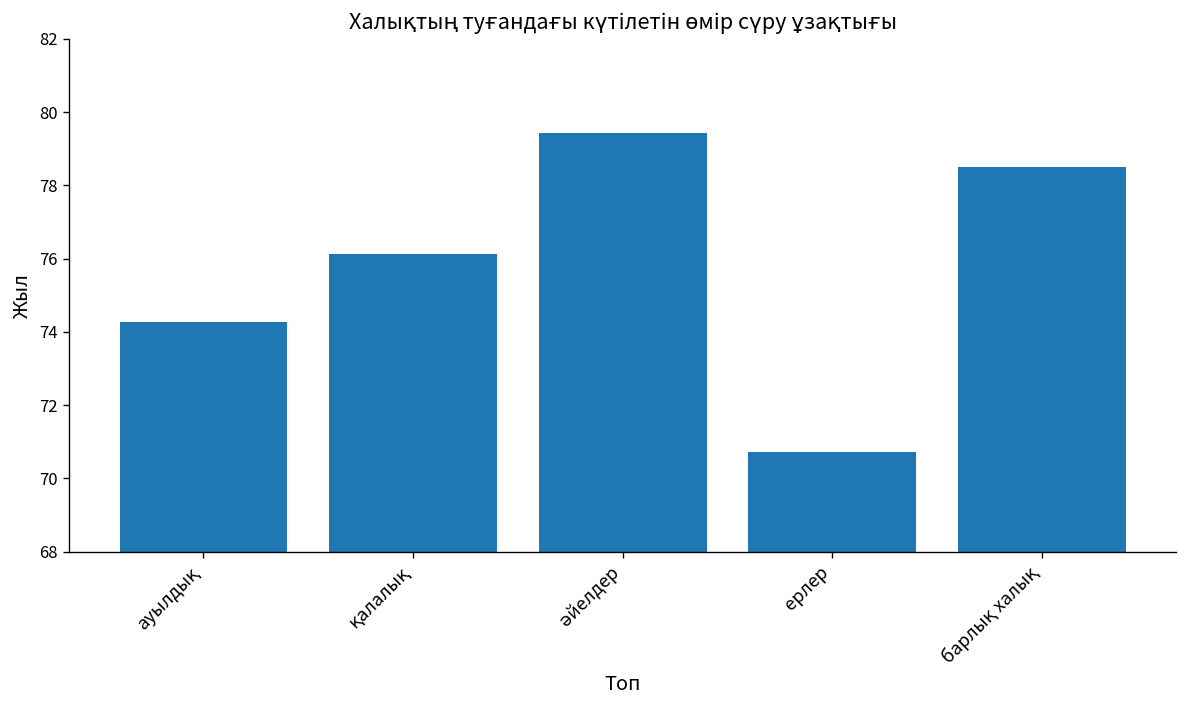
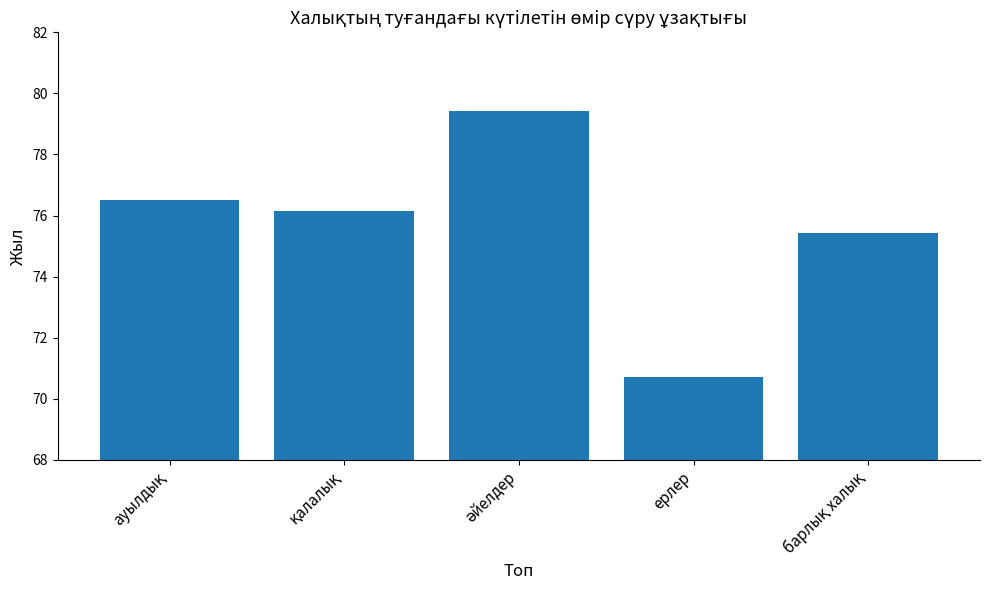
ауылдық: 74.3 -> 76.5
барлық халық: 78.5 -> 75.4
